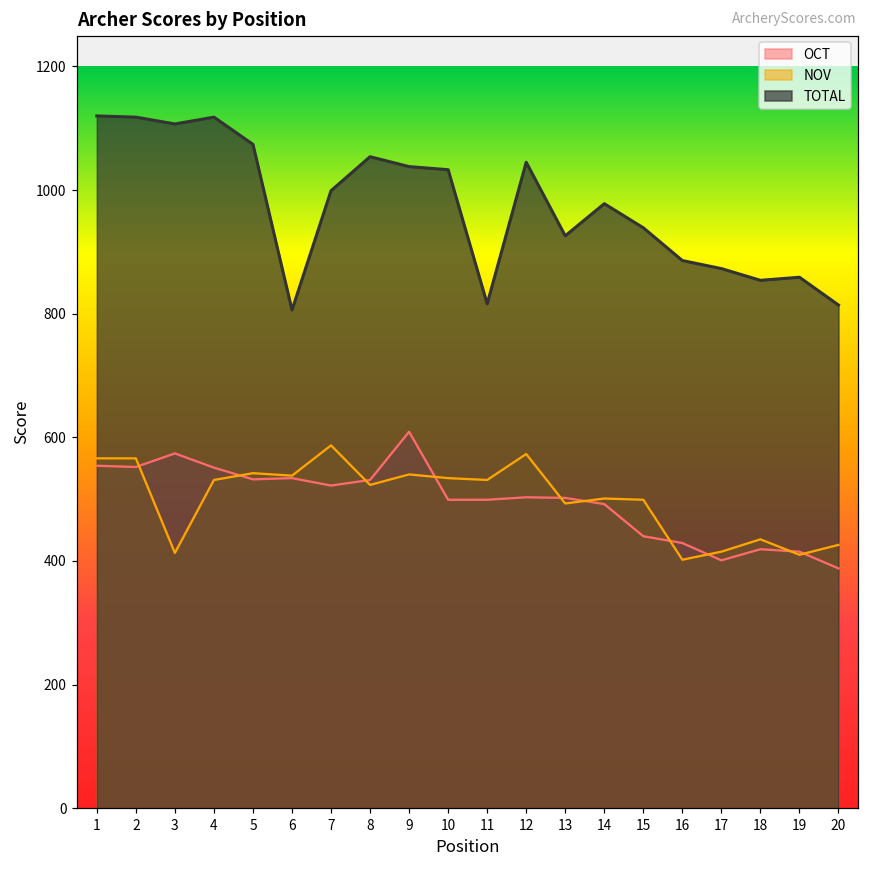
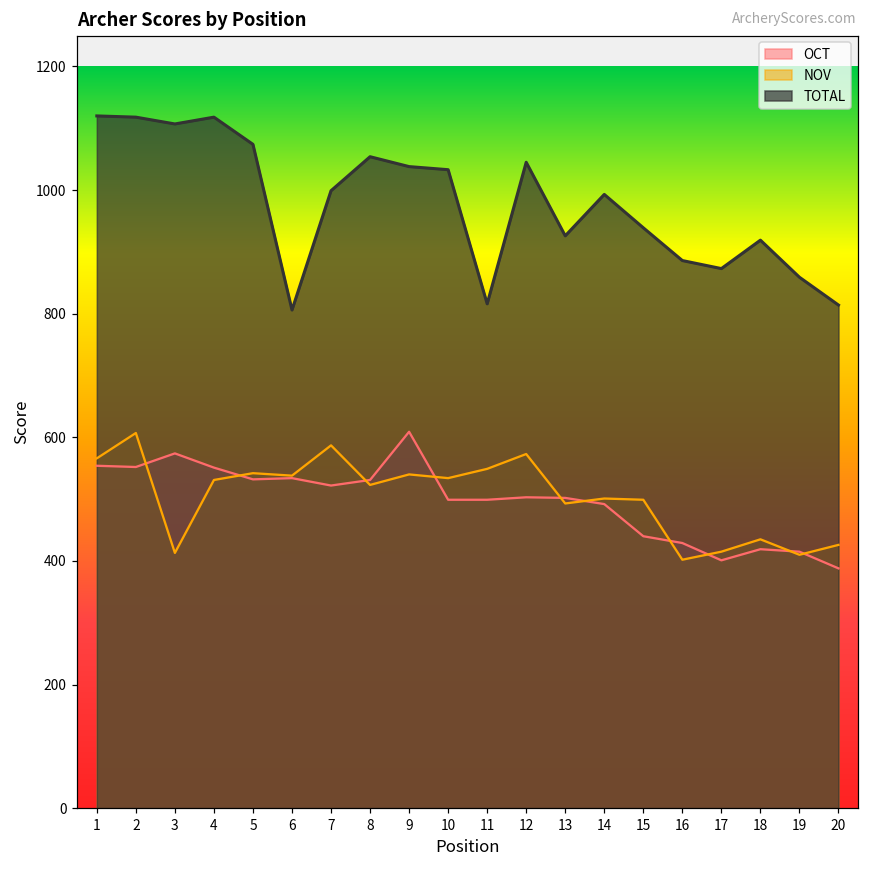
NOV, 2: 570 -> 610
NOV, 11: 530 -> 550
TOTAL, 14: 980 -> 990
TOTAL, 18: 850 -> 920
